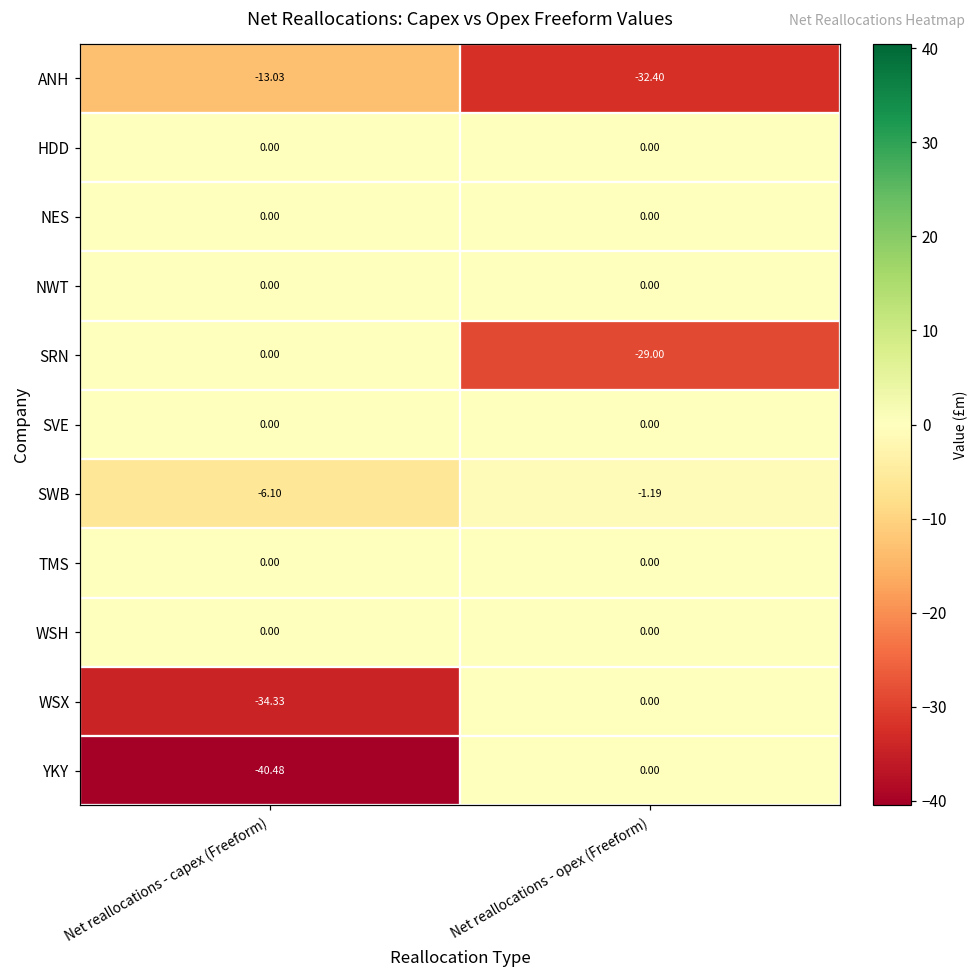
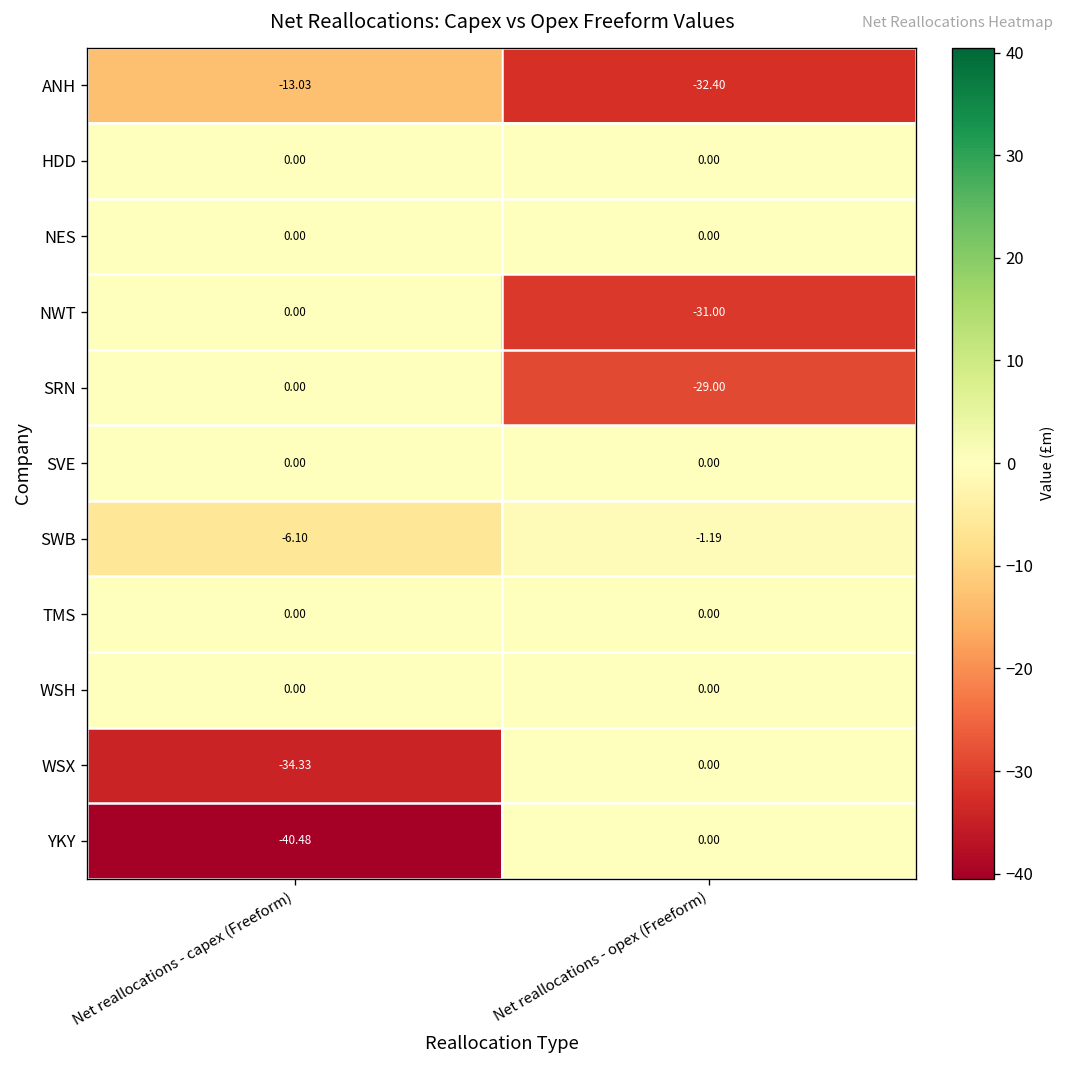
NWT, Net reallocations - opex (Freeform): 0.00 -> -31.00
